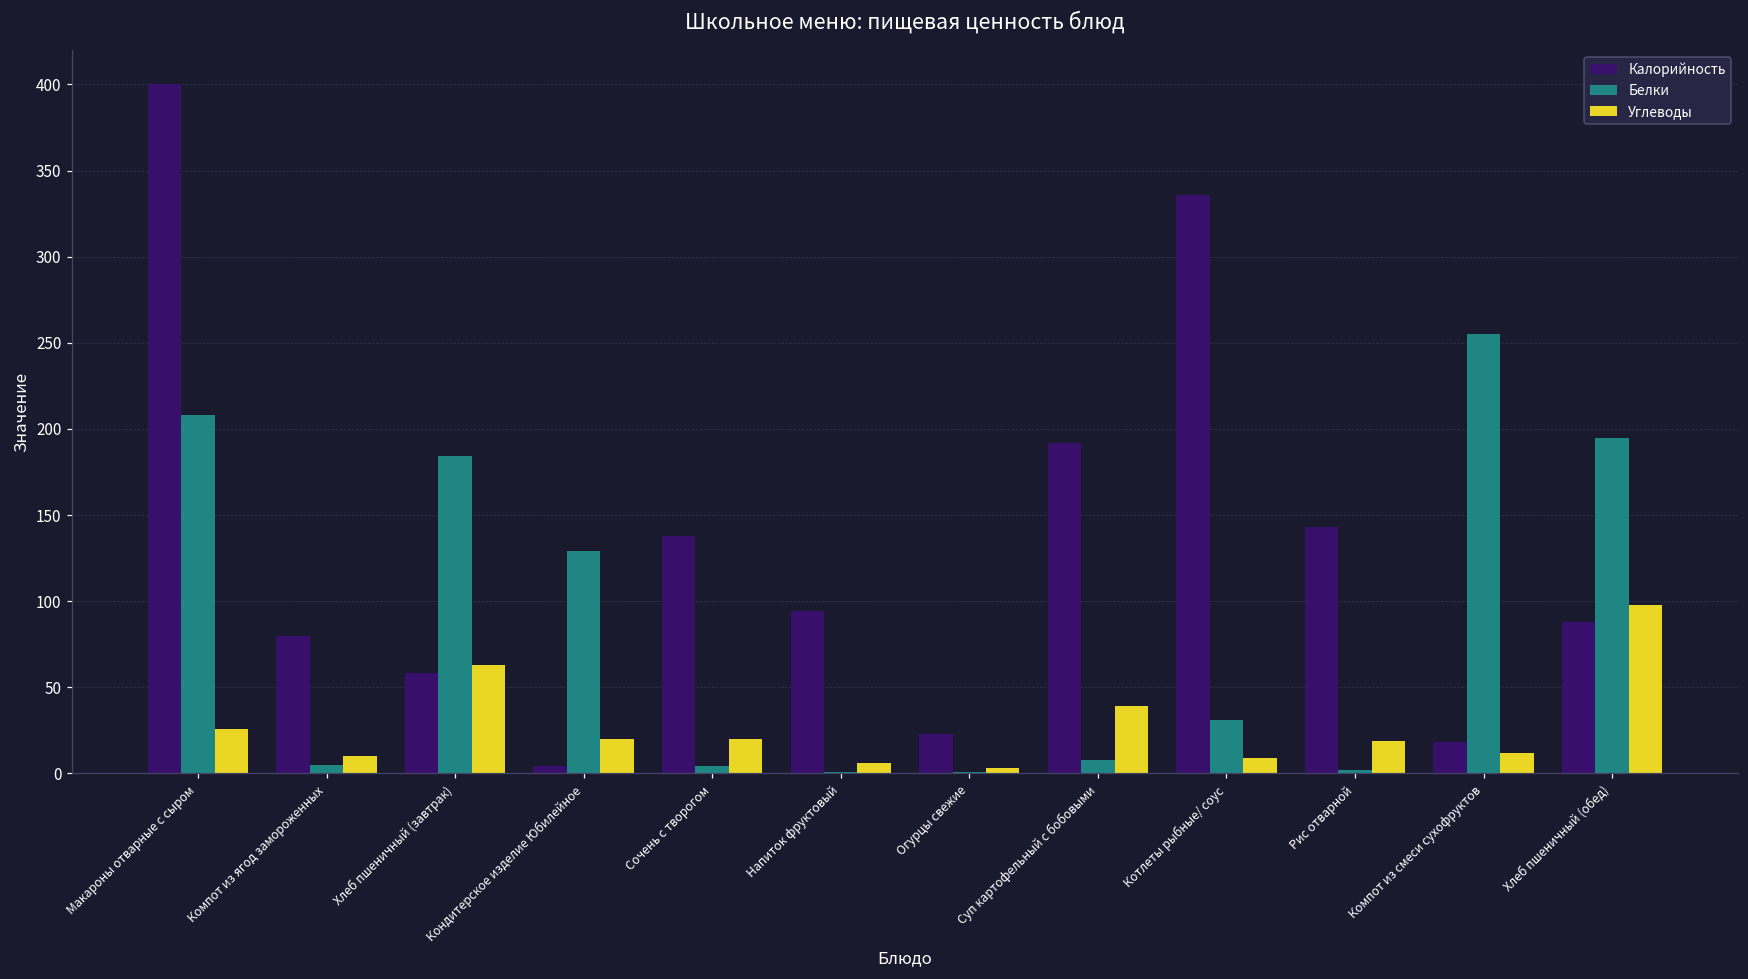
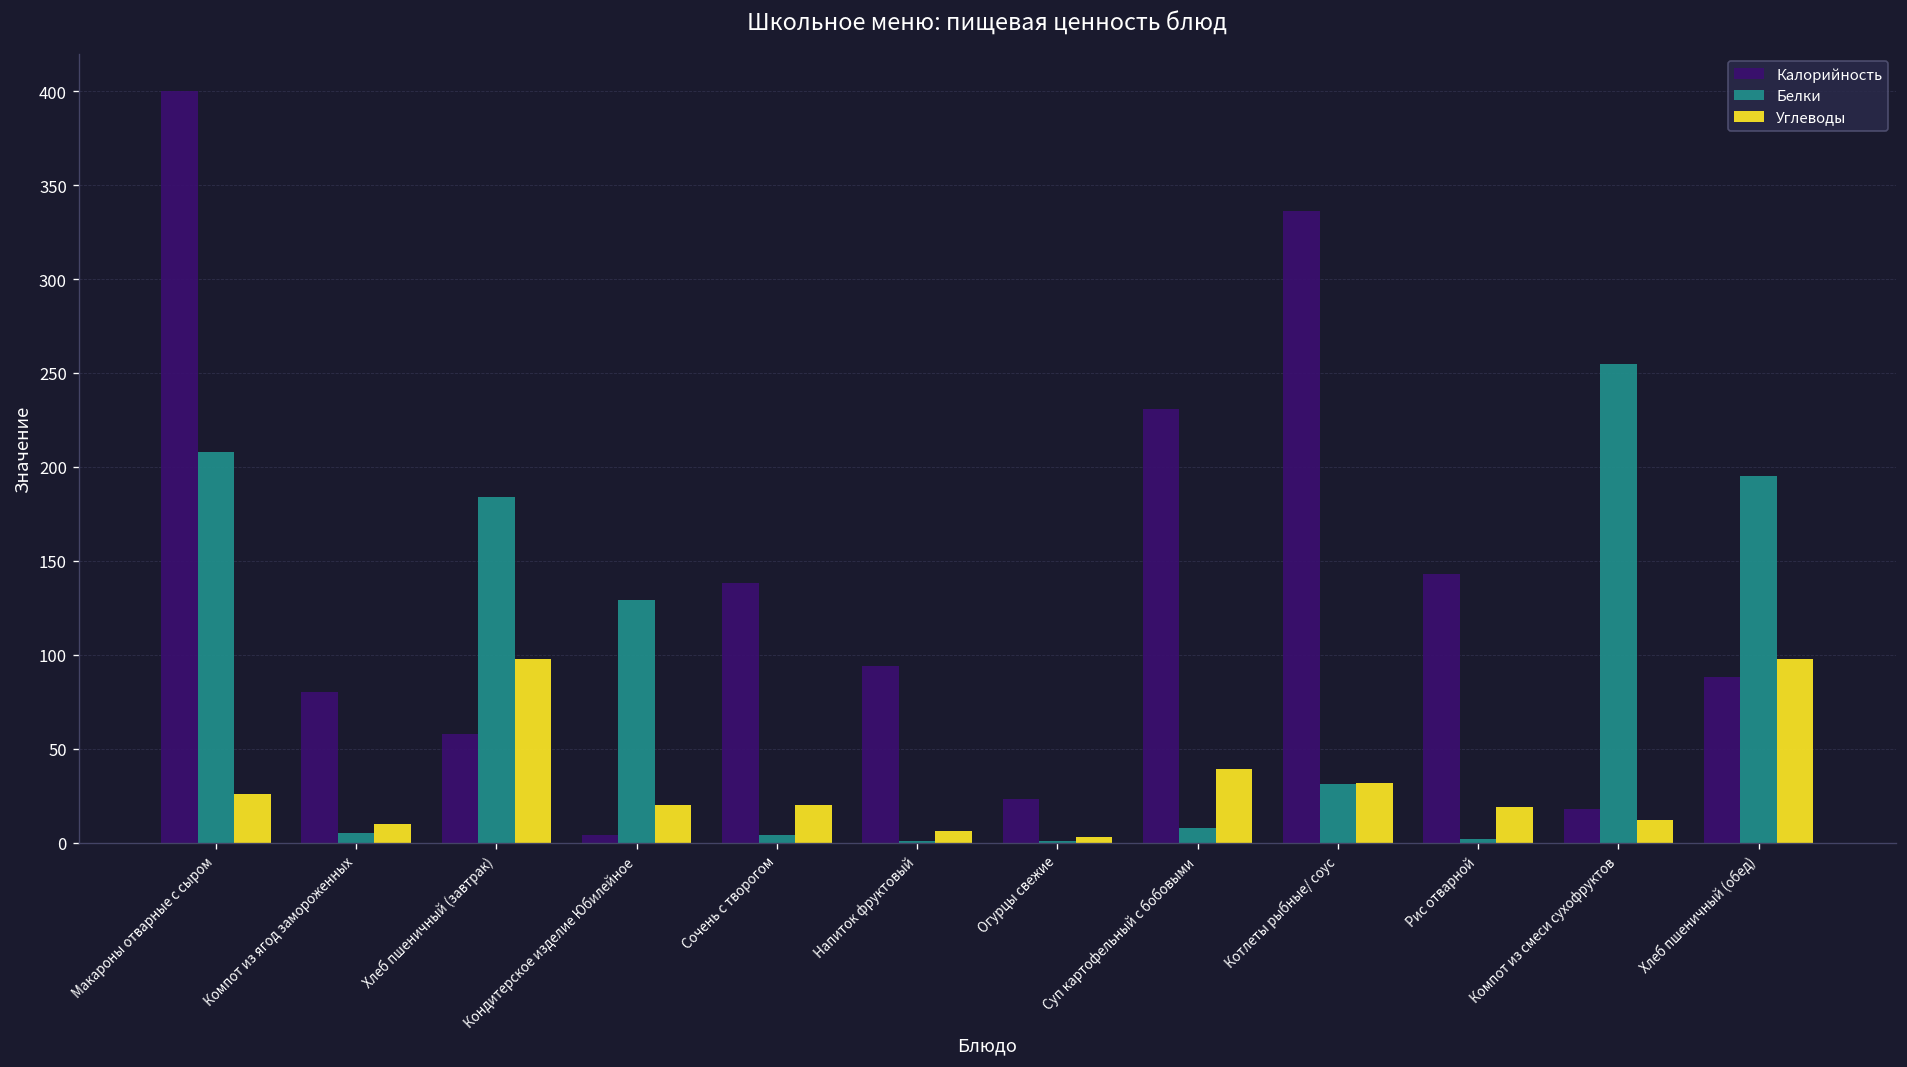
Углеводы, Хлеб пшеничный (завтрак): 63 -> 98
Калорийность, Суп картофельный с бобовыми: 192 -> 231
Углеводы, Котлеты рыбные/ соус: 9 -> 32
